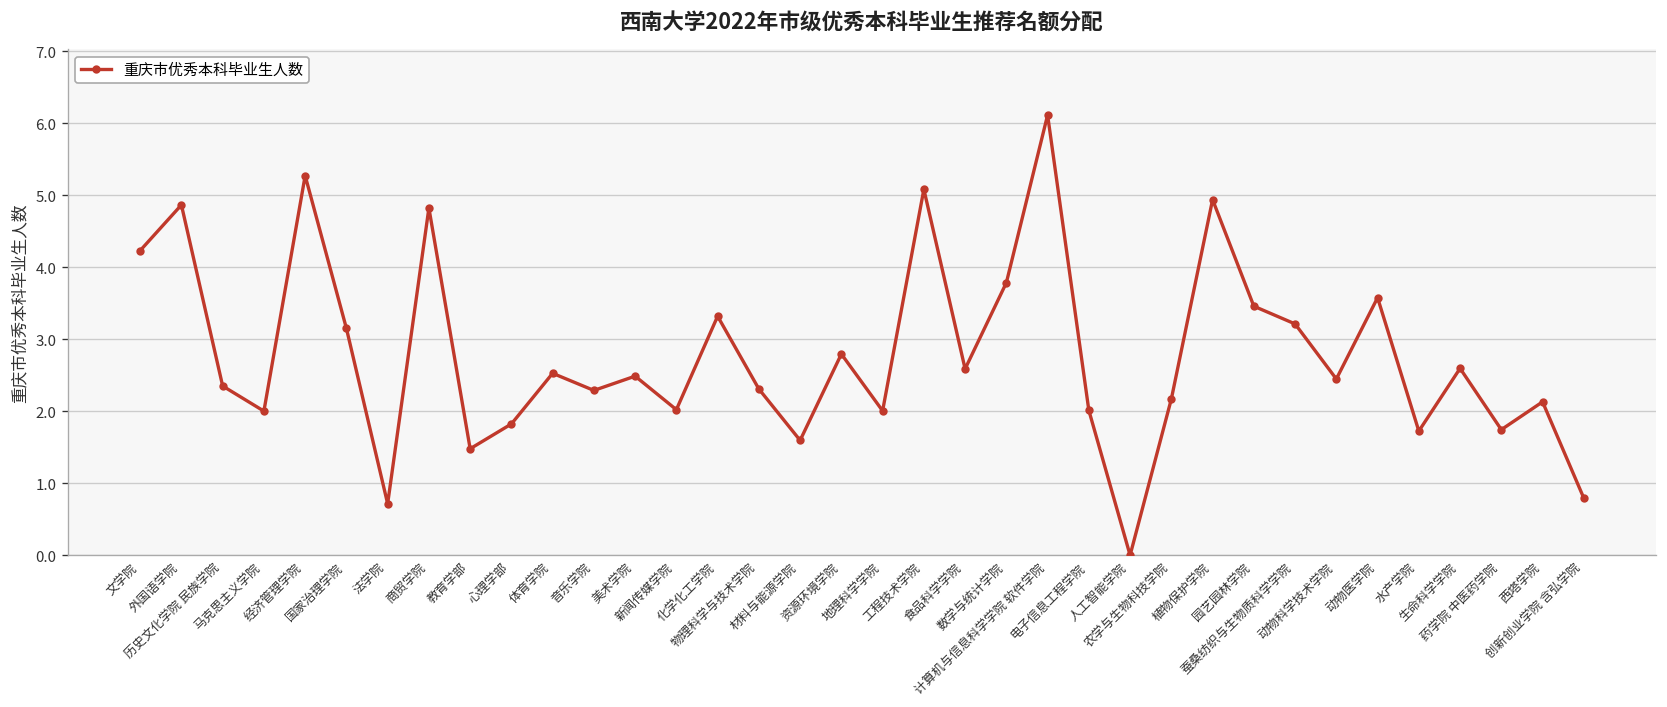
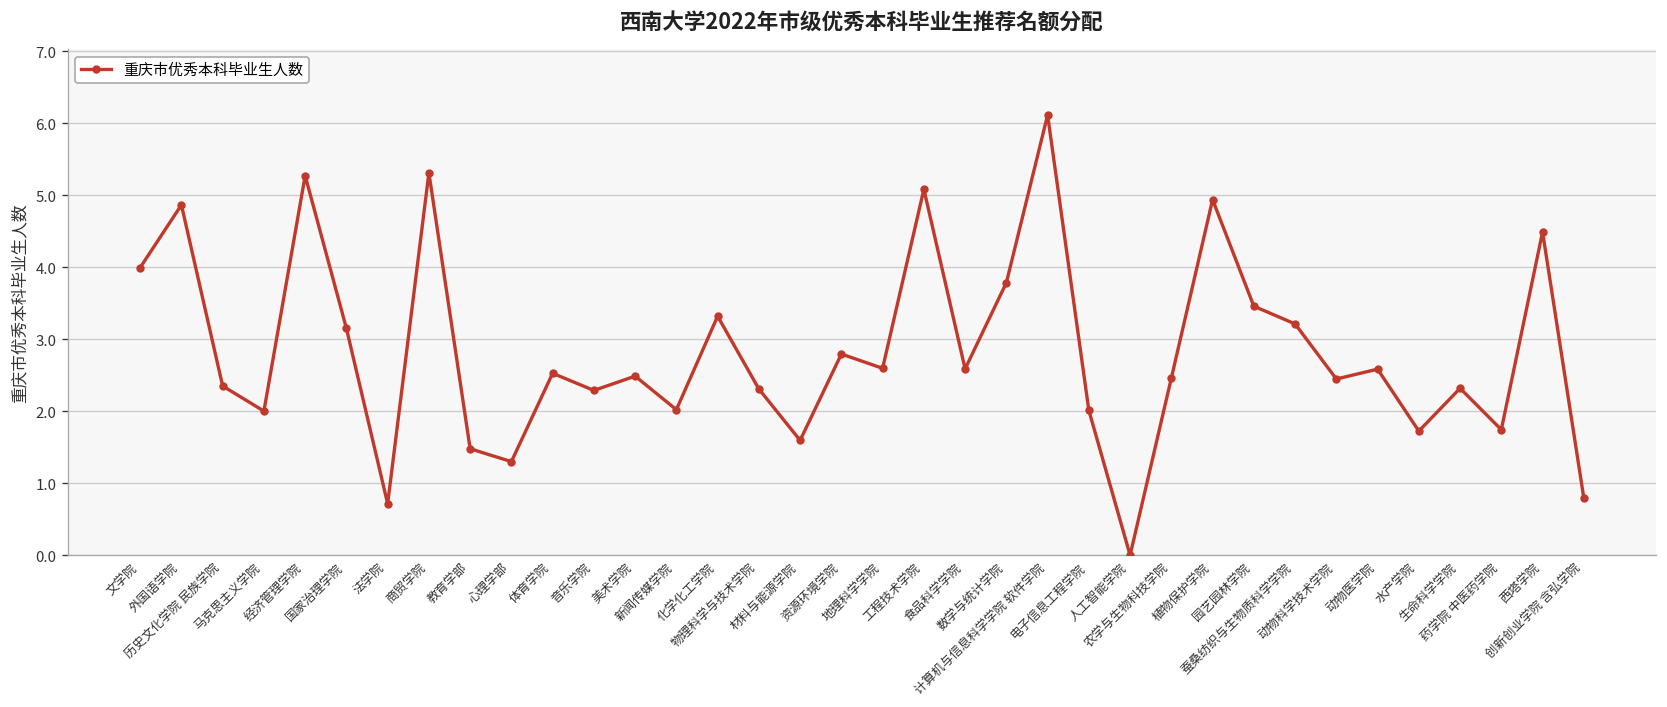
文学院: 4.2 -> 4.0
商贸学院: 4.8 -> 5.3
心理学部: 1.8 -> 1.3
地理科学学院: 2.0 -> 2.6
农学与生物科技学院: 2.2 -> 2.5
动物医学院: 3.6 -> 2.6
生命科学学院: 2.6 -> 2.3
西塔学院: 2.1 -> 4.5
